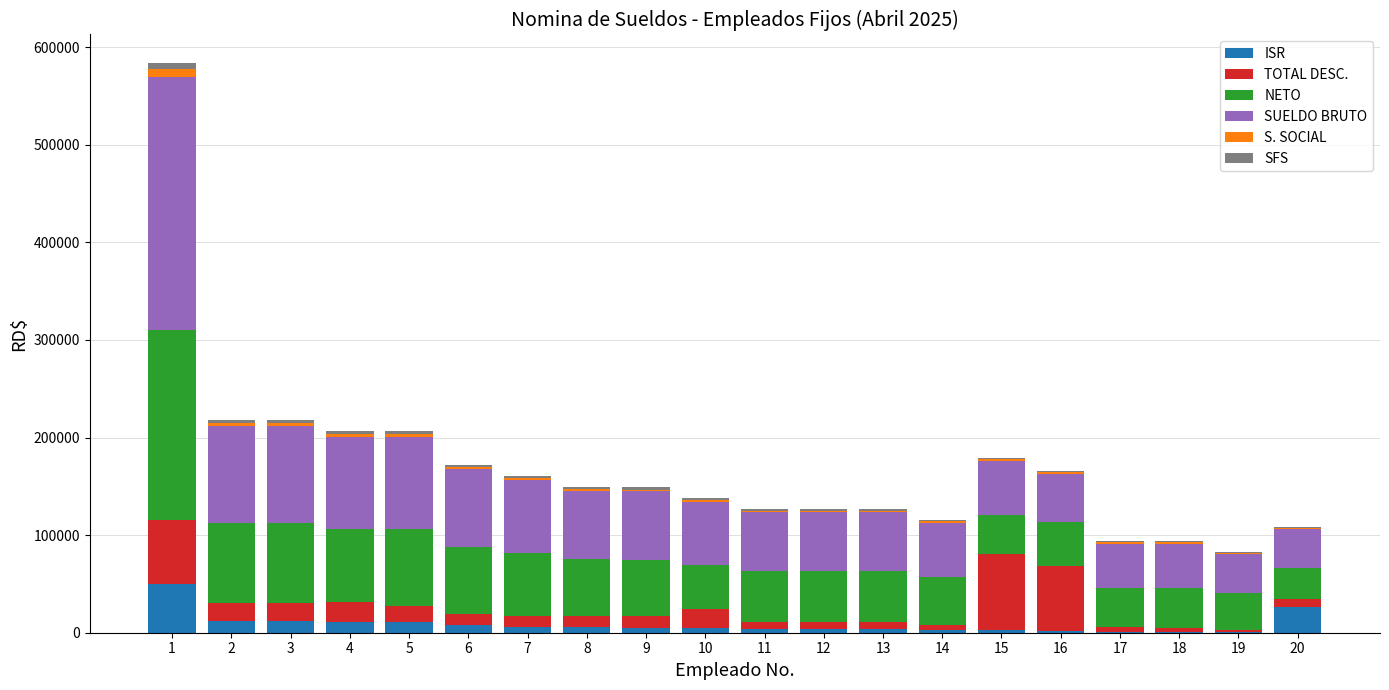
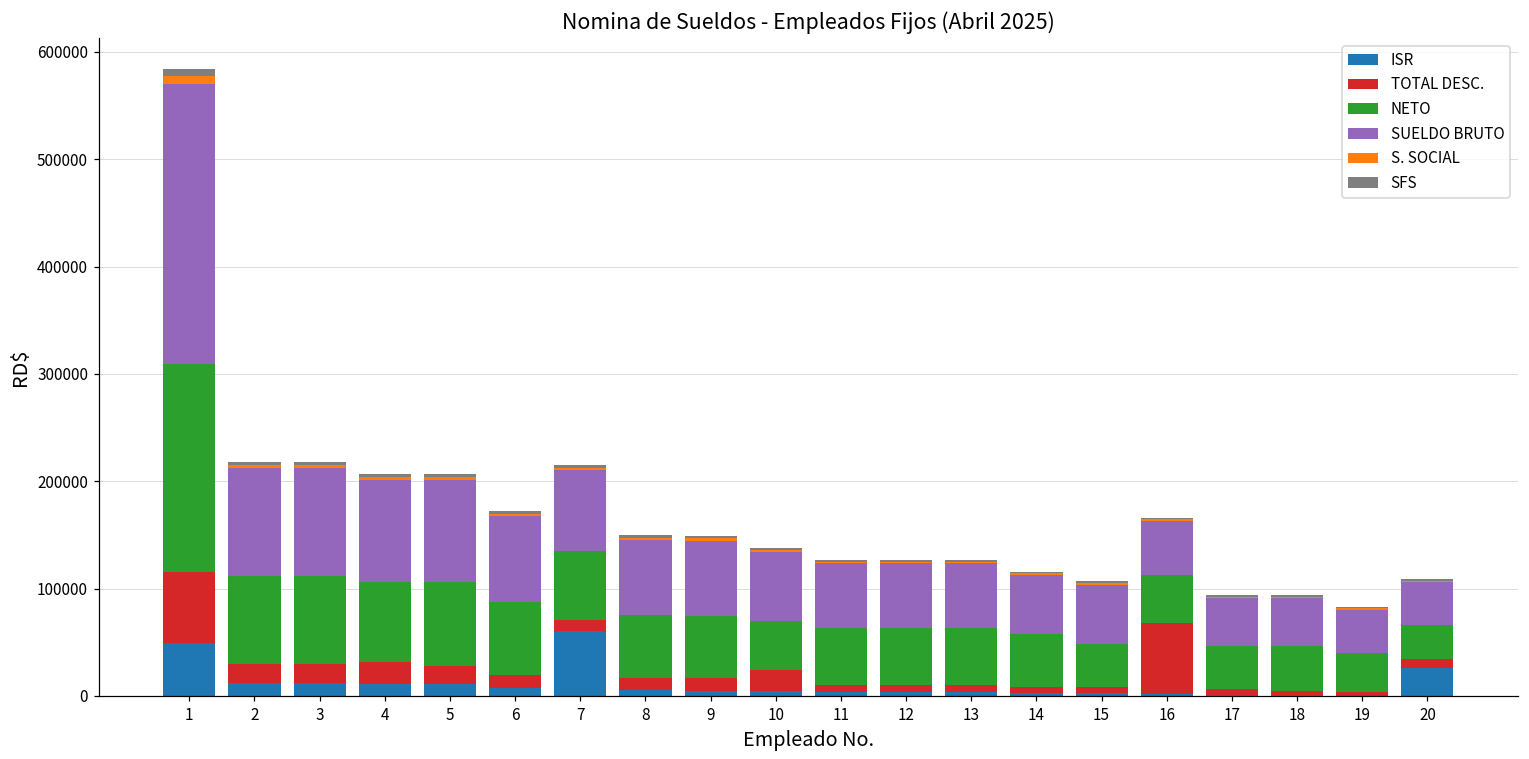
ISR, 7: 10000 -> 60000
TOTAL DESC., 15: 80000 -> 10000
